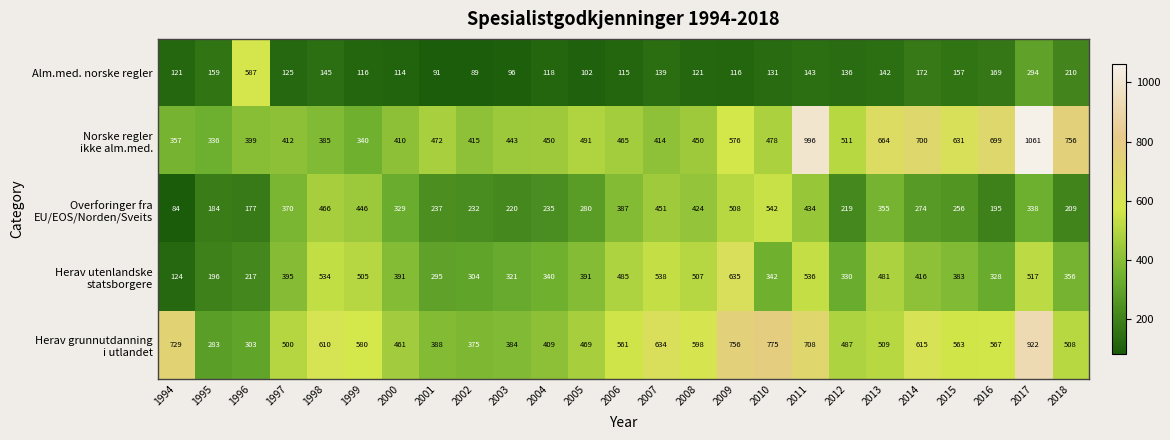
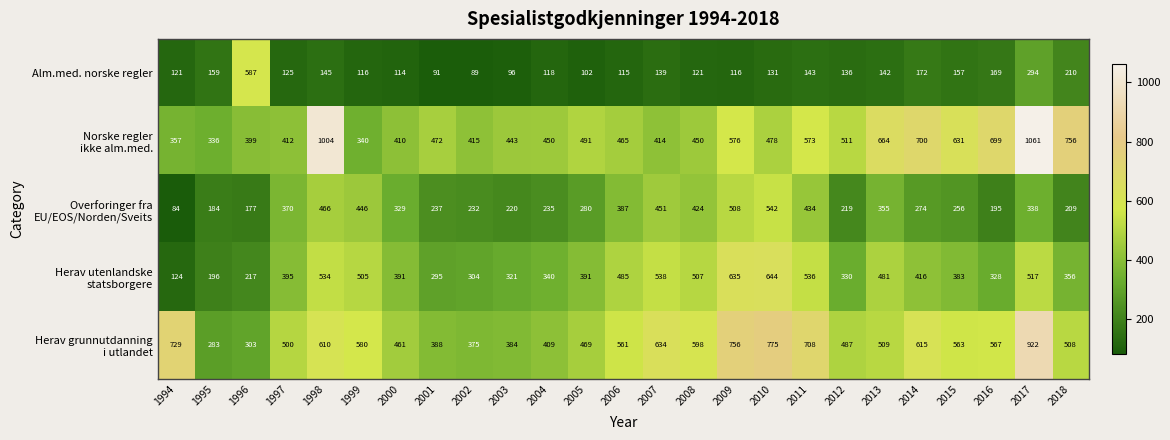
Norske regler ikke alm.med., 1998: 385 -> 1004
Norske regler ikke alm.med., 2011: 996 -> 573
Herav utenlandske statsborgere, 2010: 342 -> 644
